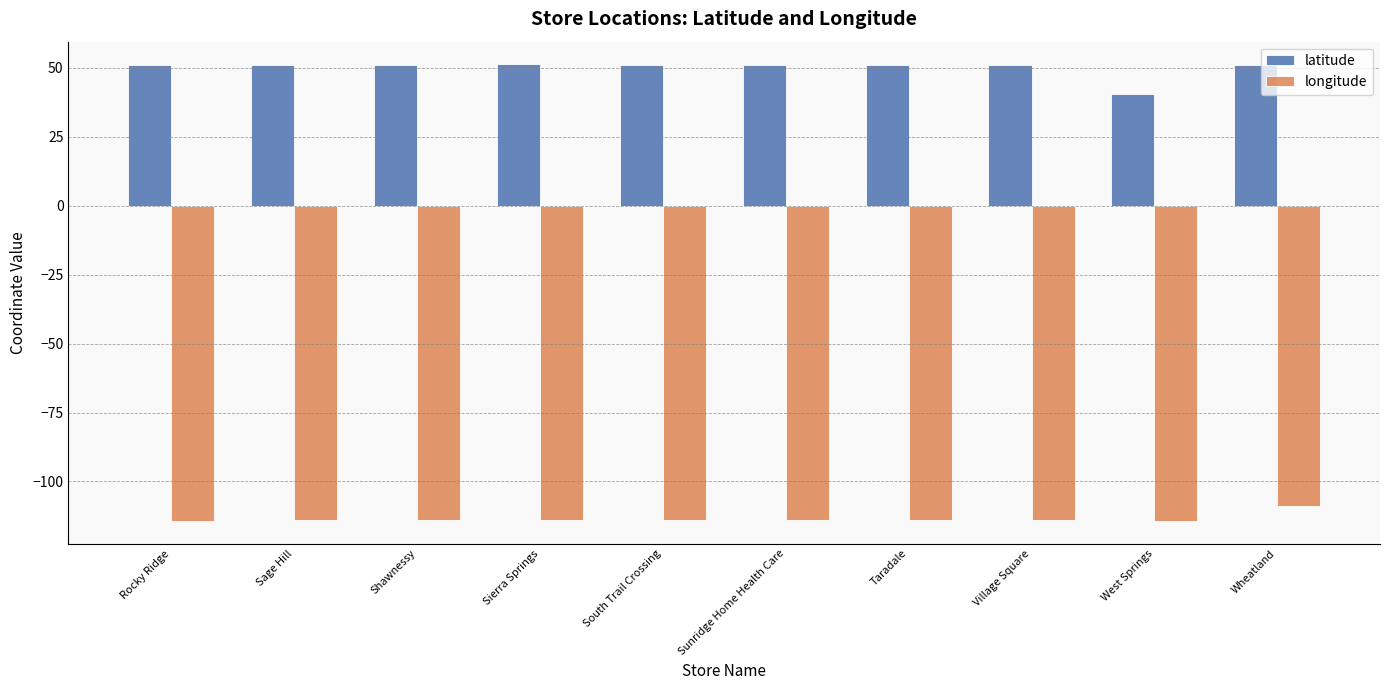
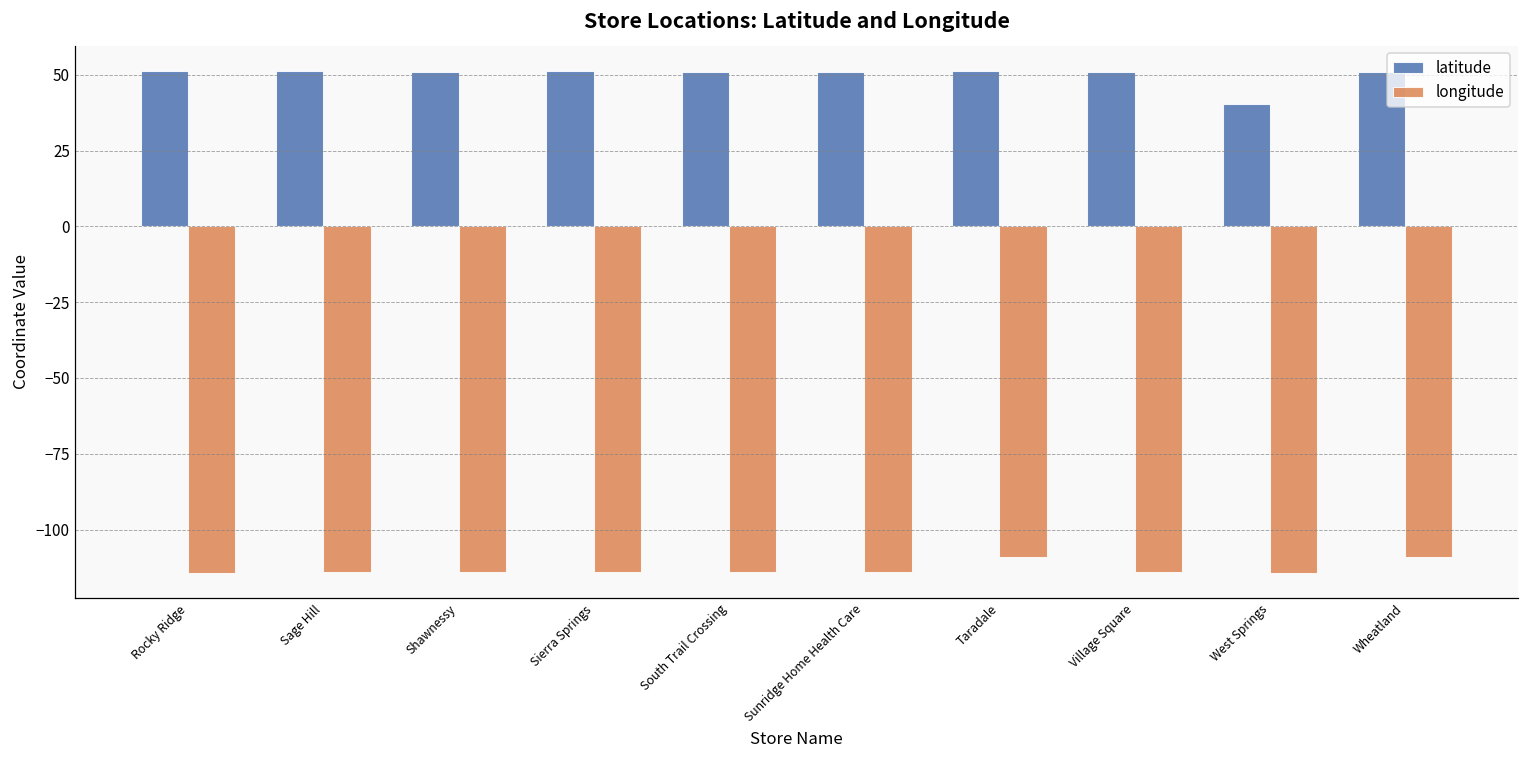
longitude, Taradale: -114 -> -109
